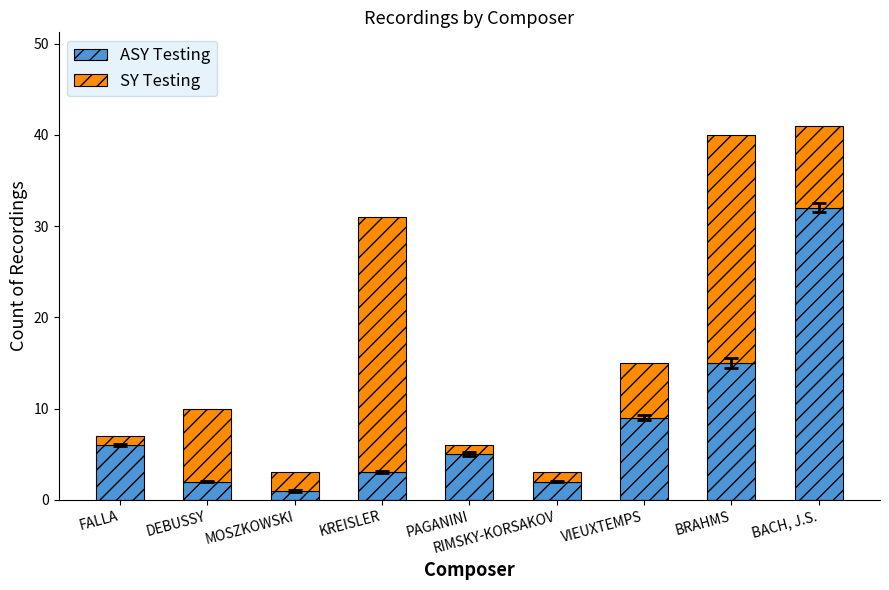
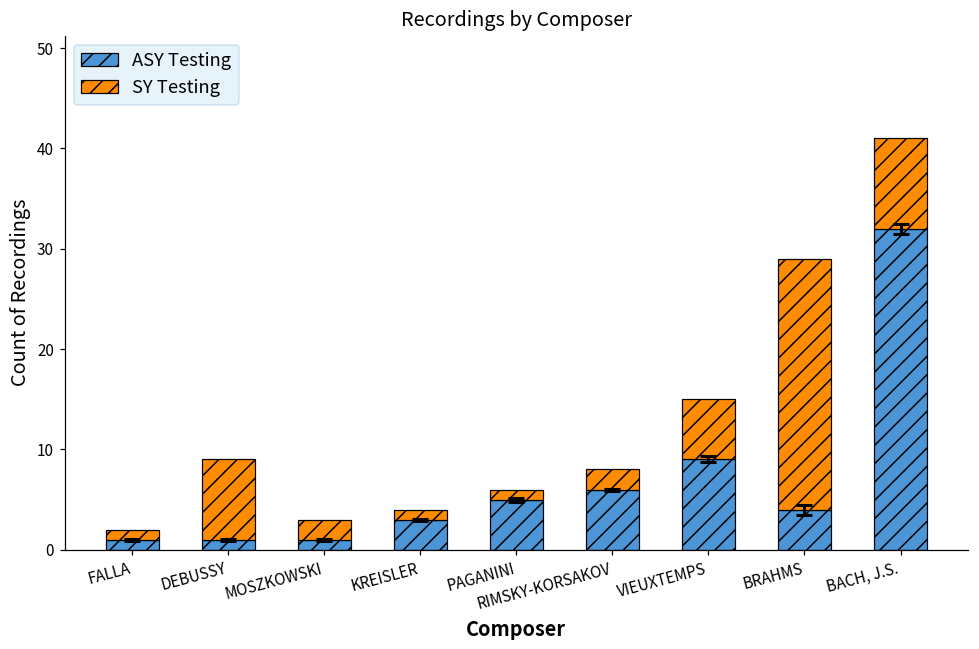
ASY Testing, FALLA: 6 -> 1
ASY Testing, DEBUSSY: 2 -> 1
SY Testing, KREISLER: 28 -> 1
ASY Testing, RIMSKY-KORSAKOV: 2 -> 6
SY Testing, RIMSKY-KORSAKOV: 1 -> 2
ASY Testing, BRAHMS: 15 -> 4
